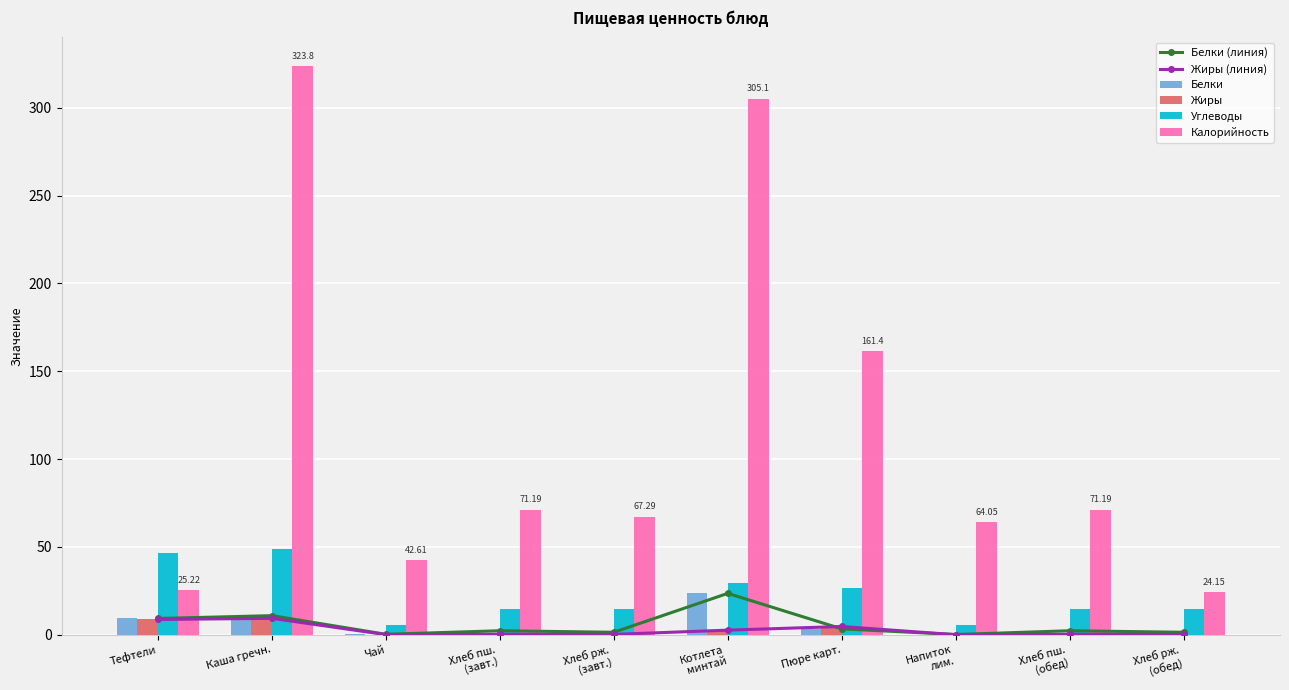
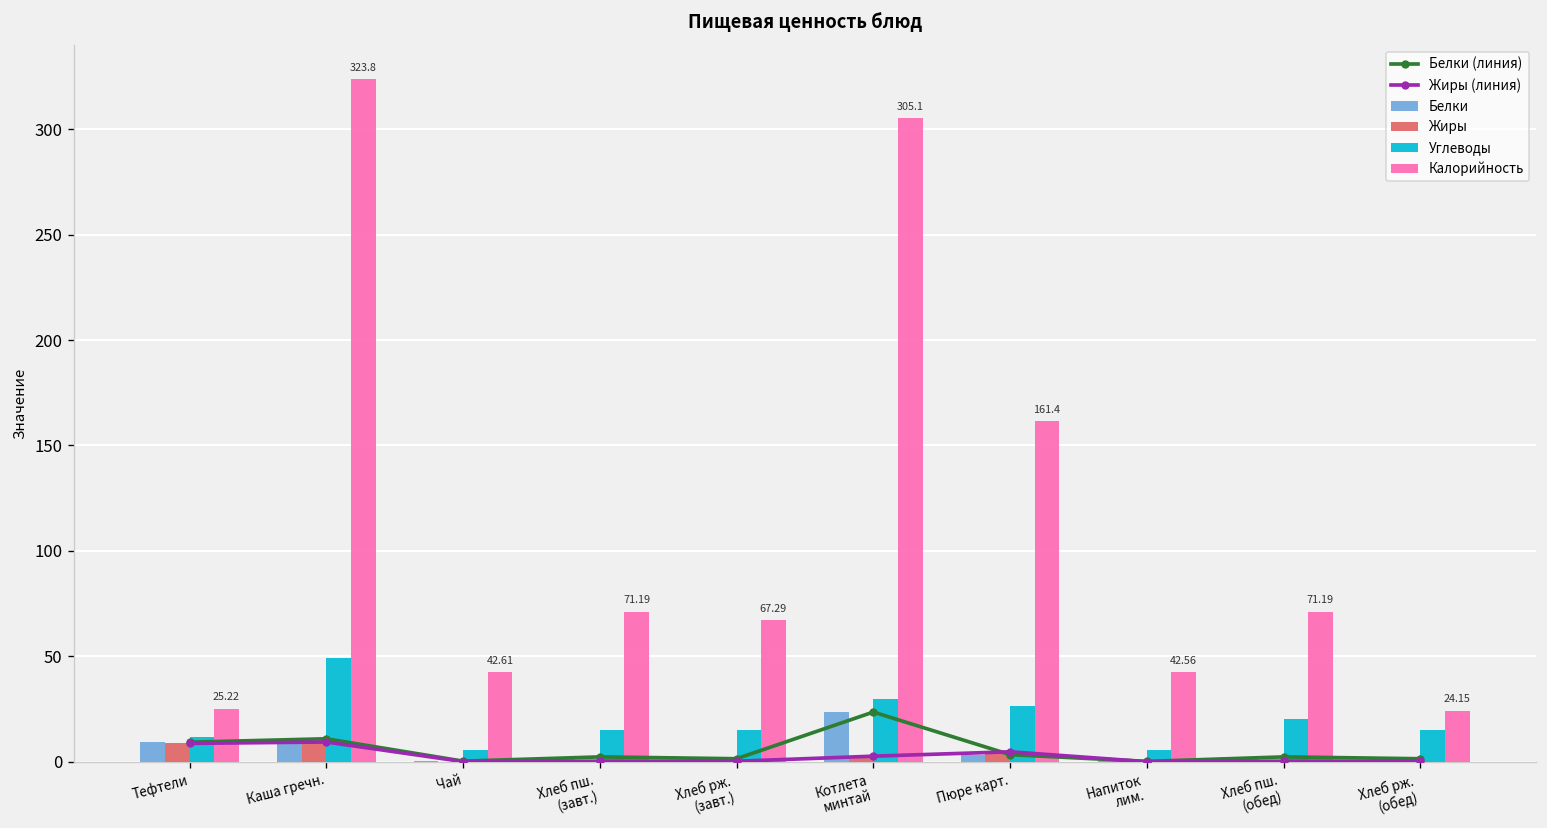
Углеводы, Тефтели: 46 -> 12
Калорийность, Напиток лим.: 64.05 -> 42.56
Углеводы, Хлеб пш. (обед): 15 -> 20
